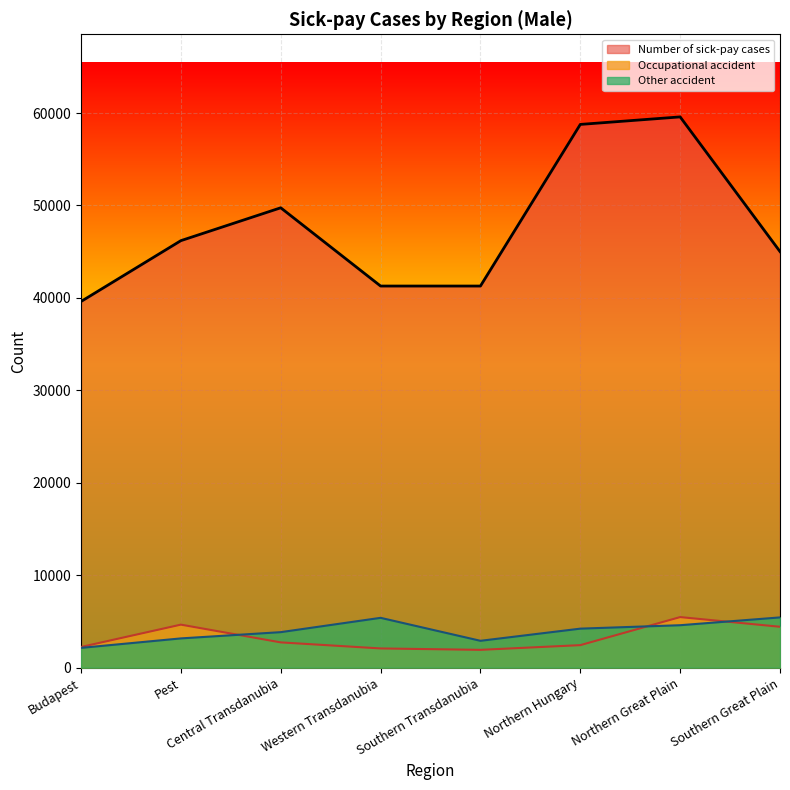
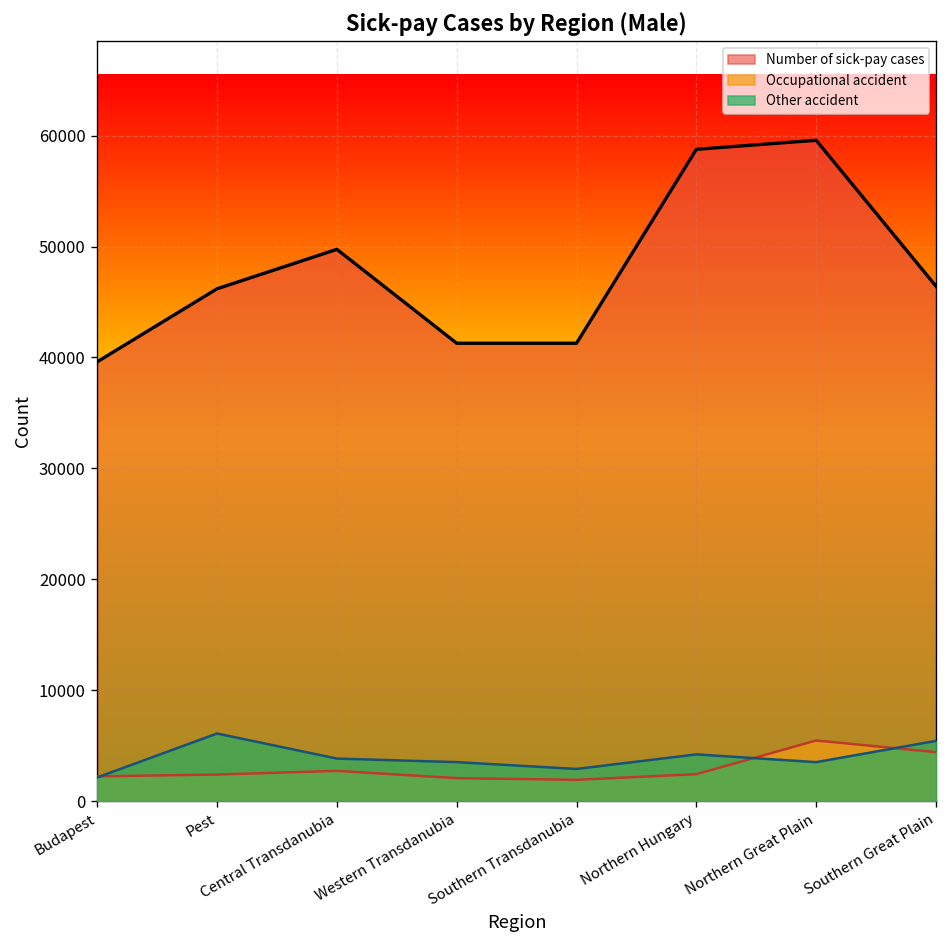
Occupational accident, Pest: 5000 -> 2000
Other accident, Pest: 3000 -> 6000
Other accident, Western Transdanubia: 5000 -> 4000
Other accident, Northern Great Plain: 5000 -> 4000
Number of sick-pay cases, Southern Great Plain: 45000 -> 46000
